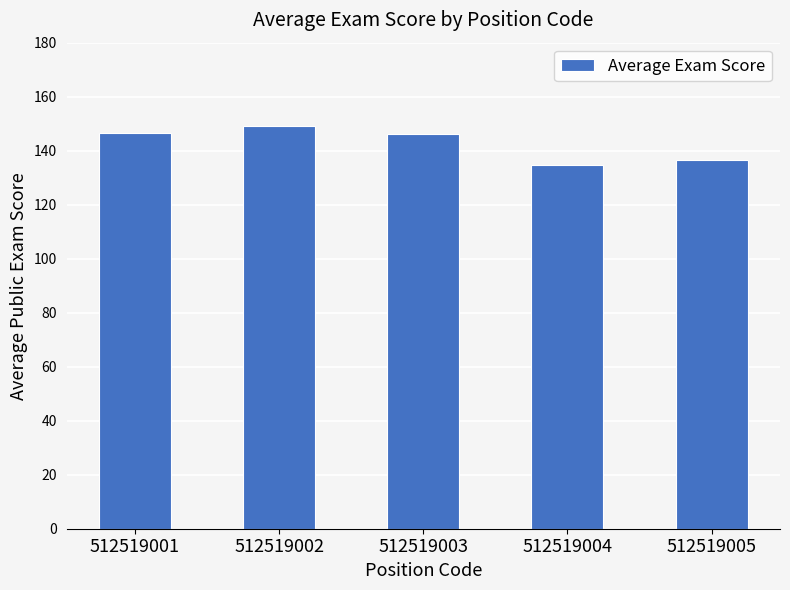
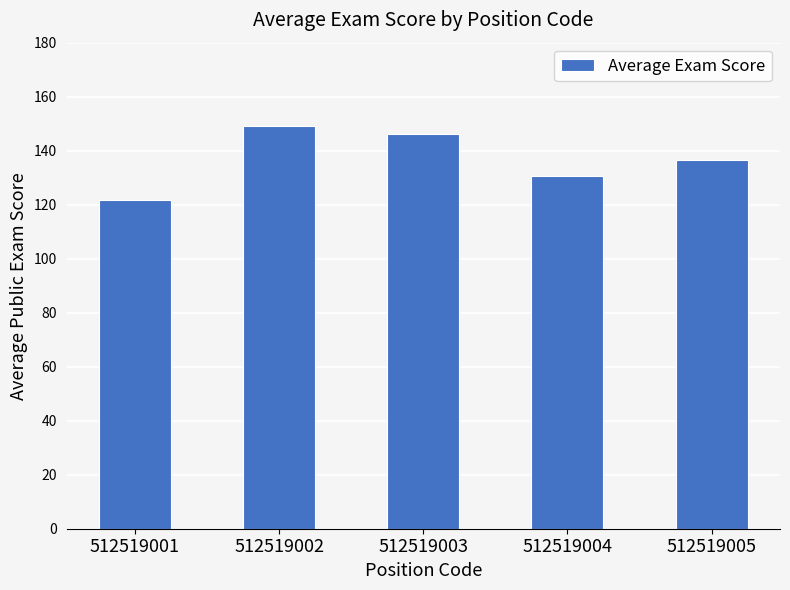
512519001: 146 -> 122
512519004: 135 -> 131
